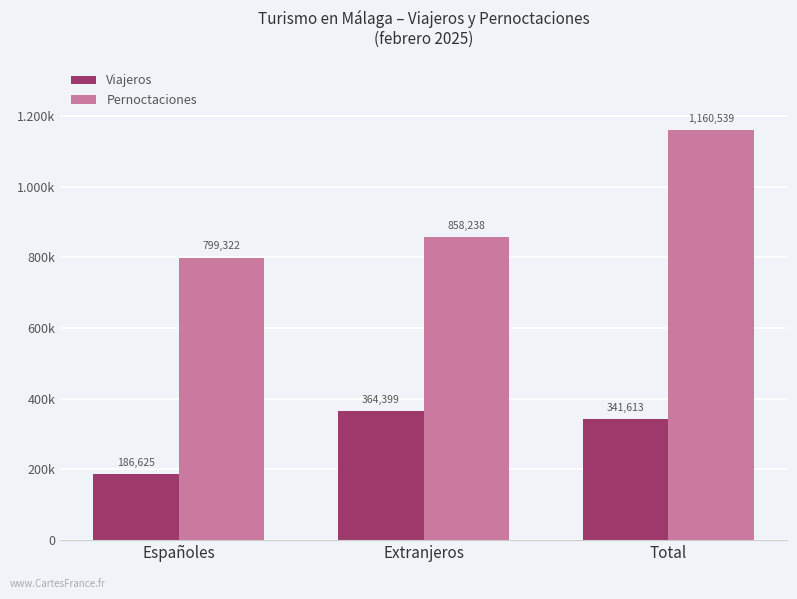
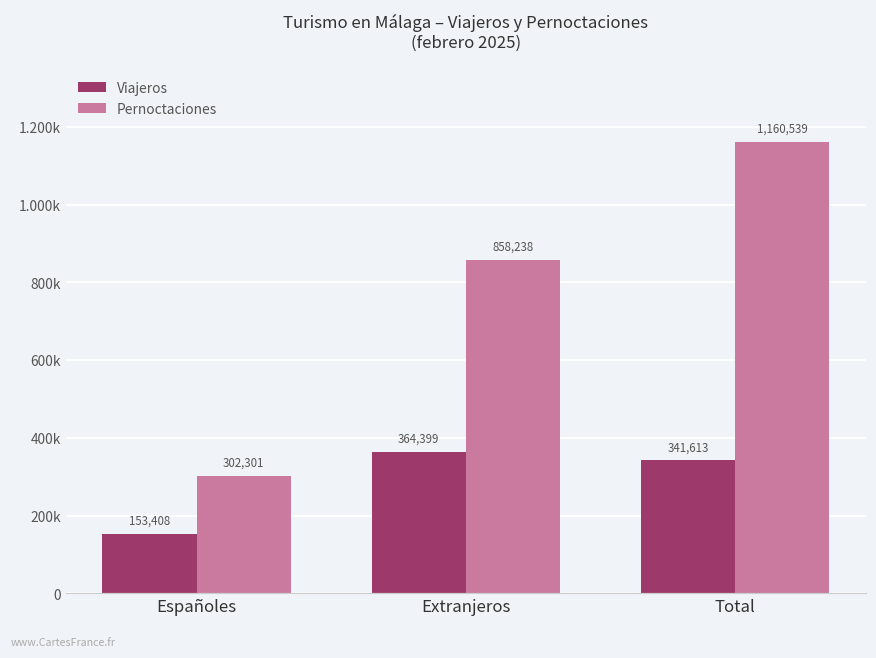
Viajeros, Españoles: 186,625 -> 153,408
Pernoctaciones, Españoles: 799,322 -> 302,301
